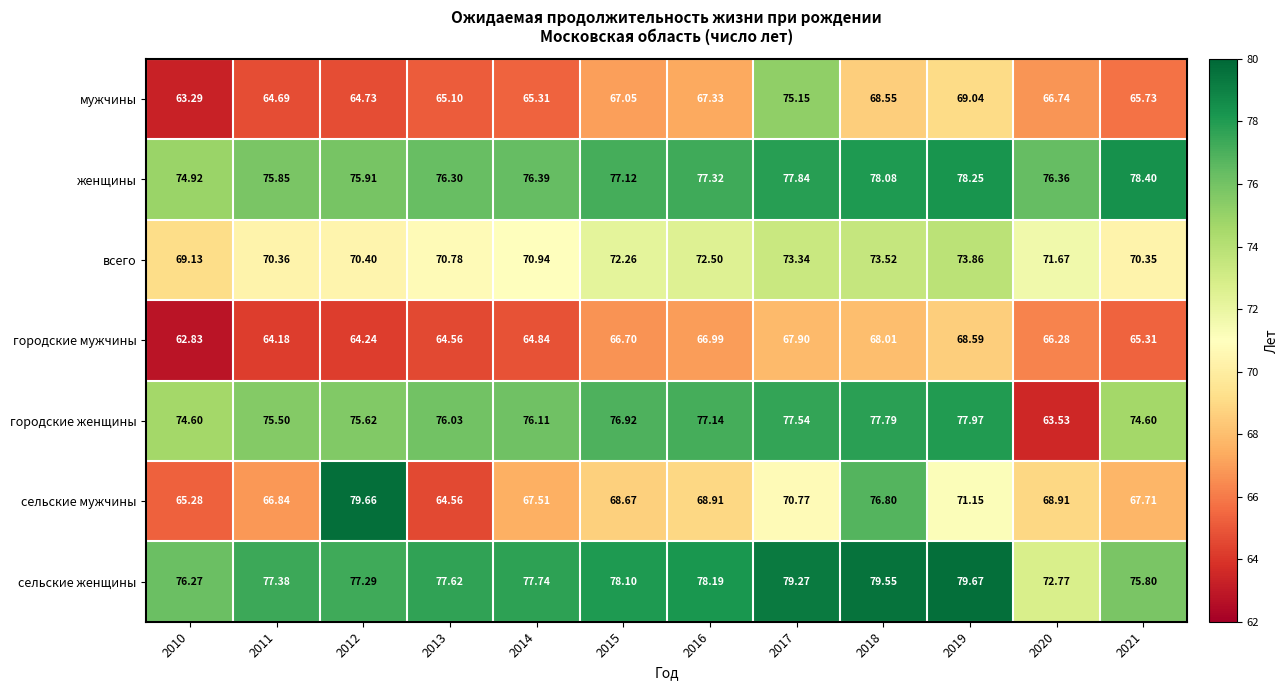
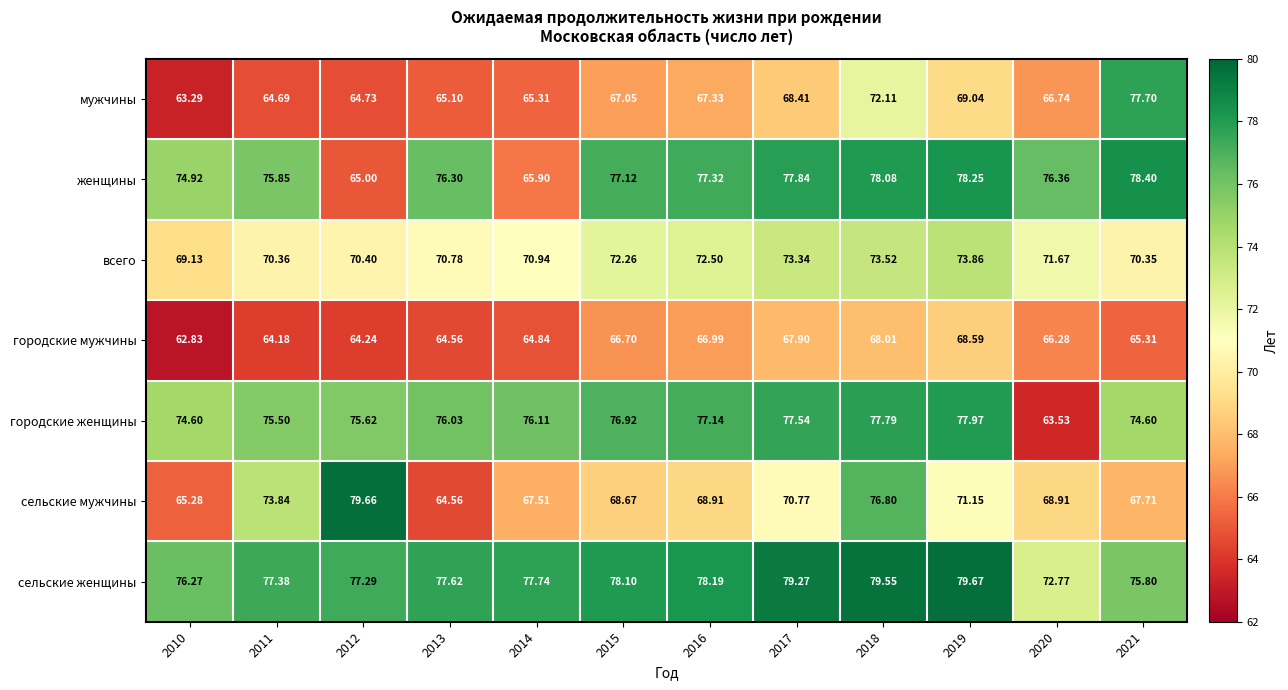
мужчины, 2017: 75.15 -> 68.41
мужчины, 2018: 68.55 -> 72.11
мужчины, 2021: 65.73 -> 77.70
женщины, 2012: 75.91 -> 65.00
женщины, 2014: 76.39 -> 65.90
сельские мужчины, 2011: 66.84 -> 73.84
